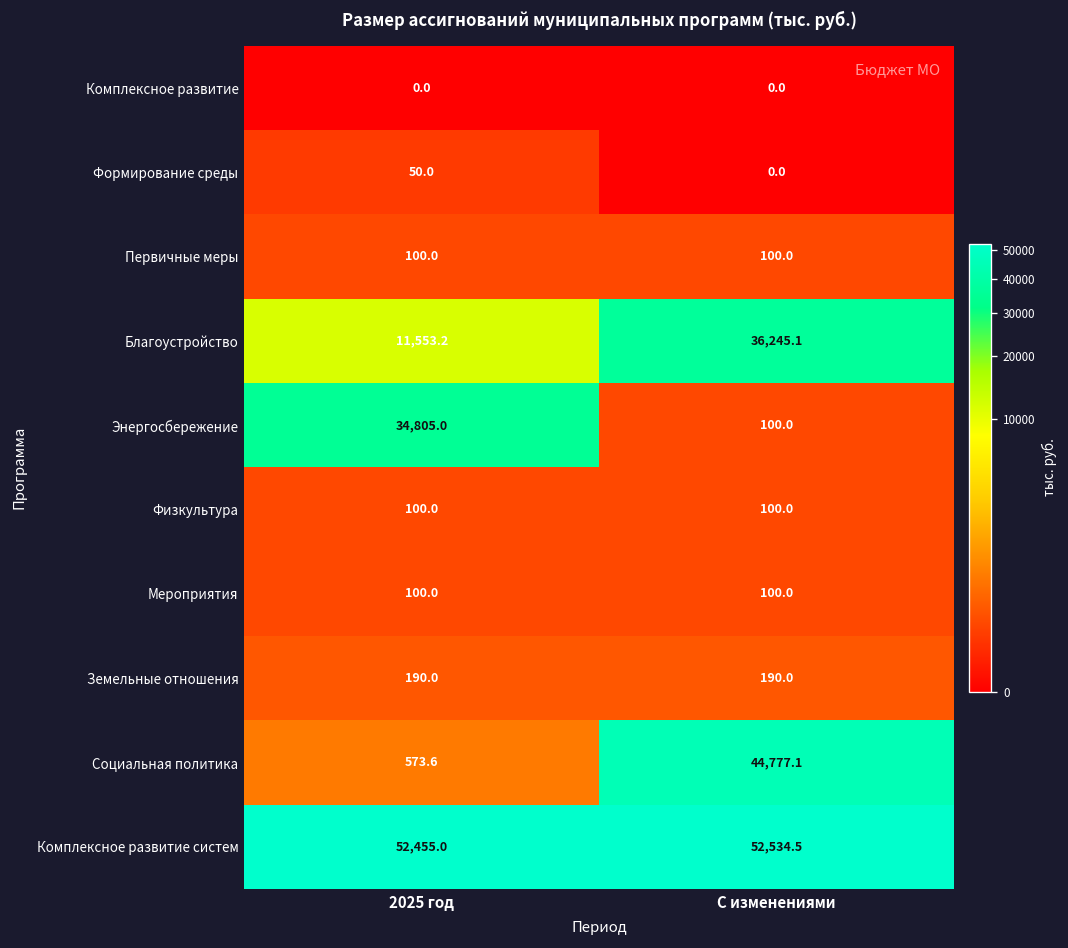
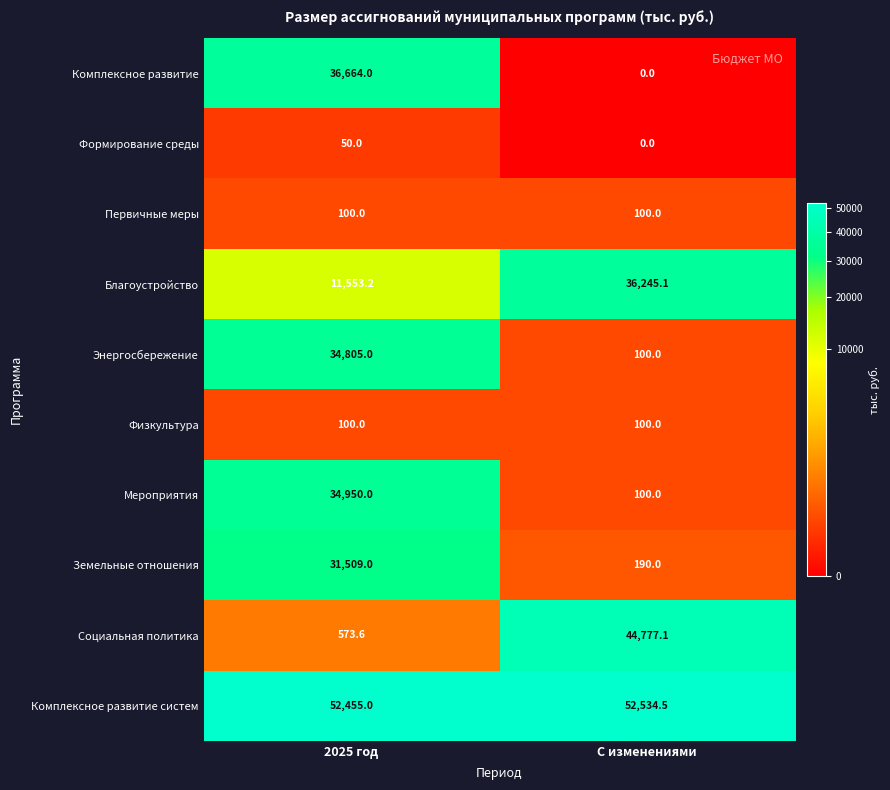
Комплексное развитие, 2025 год: 0.0 -> 36,664.0
Мероприятия, 2025 год: 100.0 -> 34,950.0
Земельные отношения, 2025 год: 190.0 -> 31,509.0
